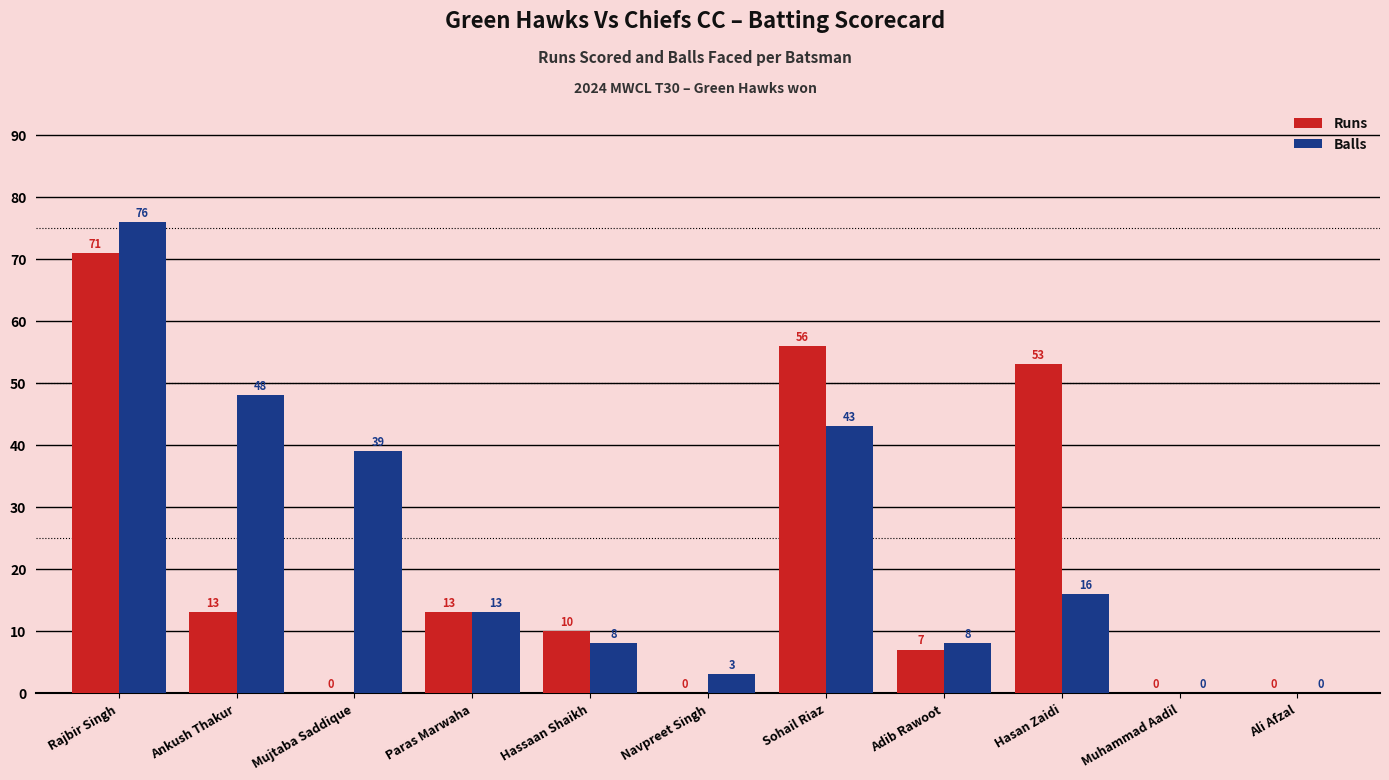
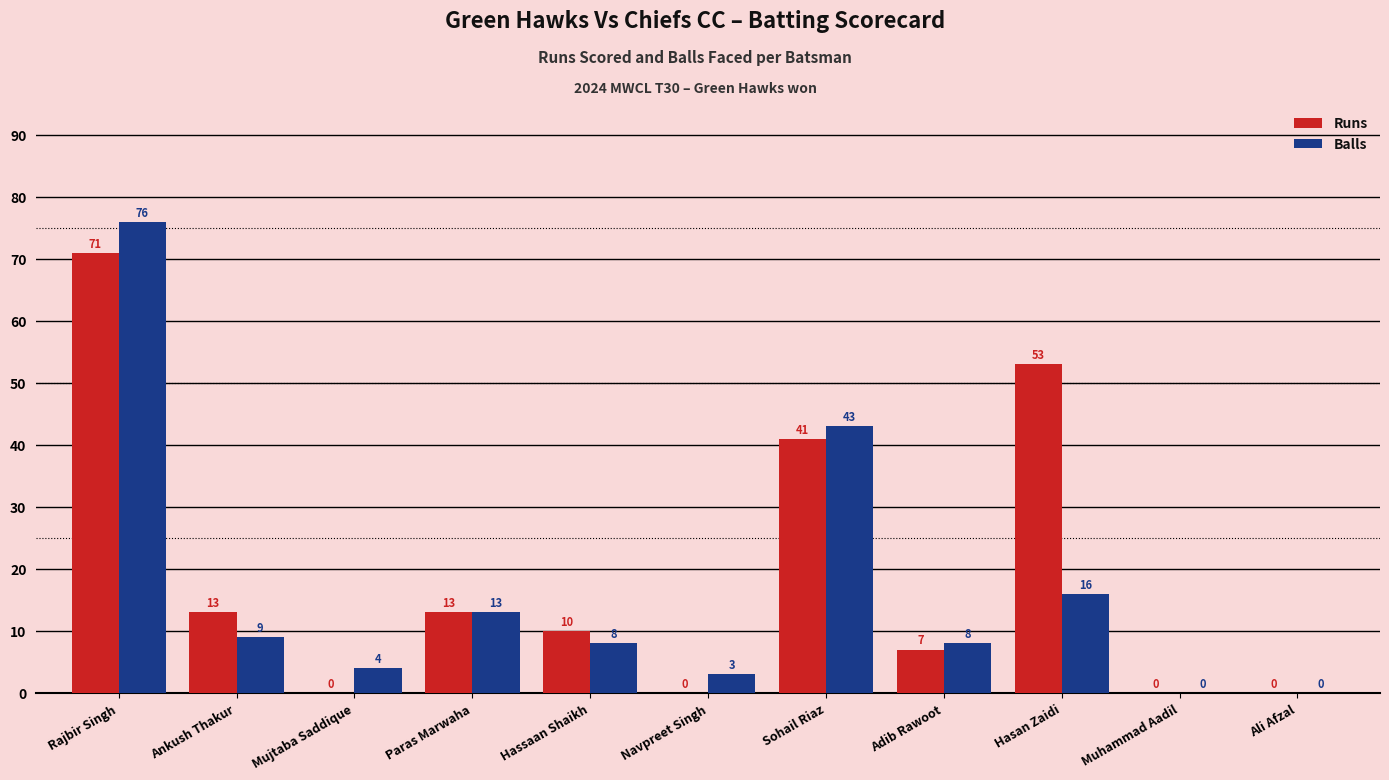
Balls, Ankush Thakur: 48 -> 9
Balls, Mujtaba Saddique: 39 -> 4
Runs, Sohail Riaz: 56 -> 41
